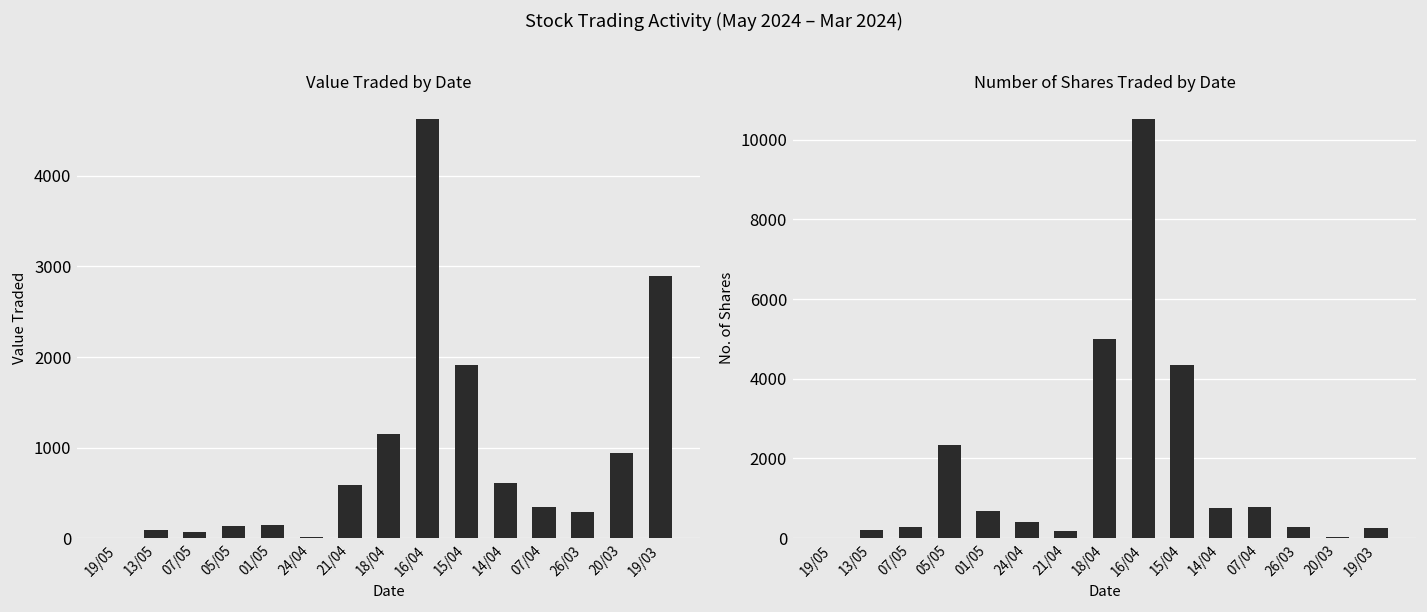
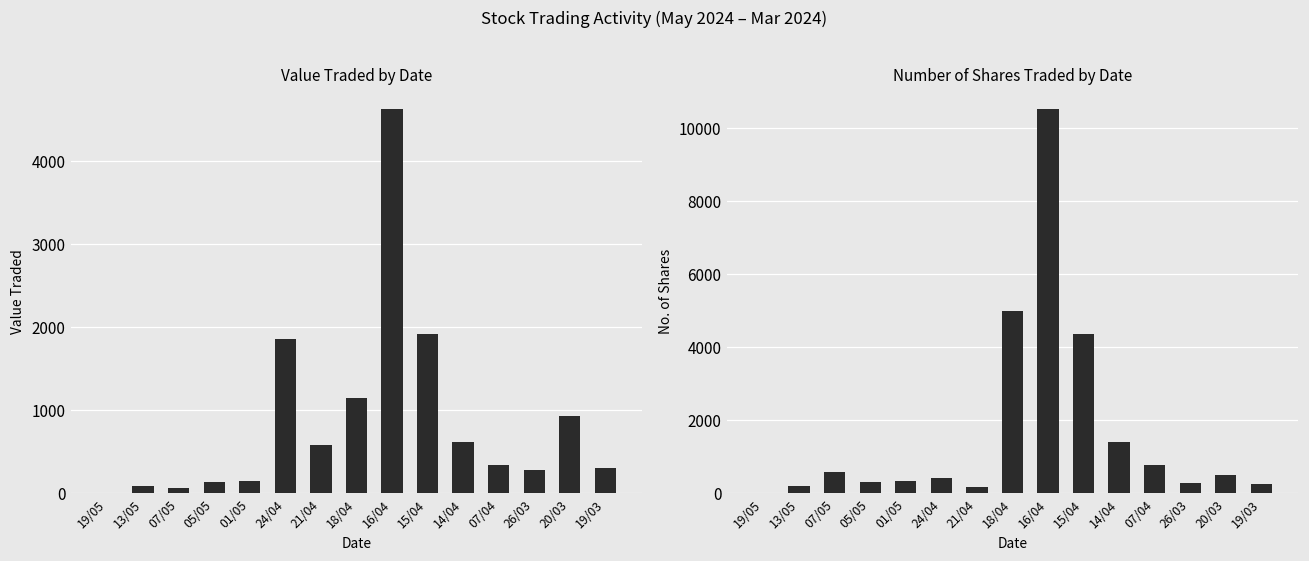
Value Traded by Date, 24/04: 0 -> 1900
Value Traded by Date, 19/03: 2900 -> 300
Number of Shares Traded by Date, 07/05: 300 -> 600
Number of Shares Traded by Date, 05/05: 2400 -> 300
Number of Shares Traded by Date, 01/05: 700 -> 300
Number of Shares Traded by Date, 14/04: 700 -> 1400
Number of Shares Traded by Date, 20/03: 0 -> 500
